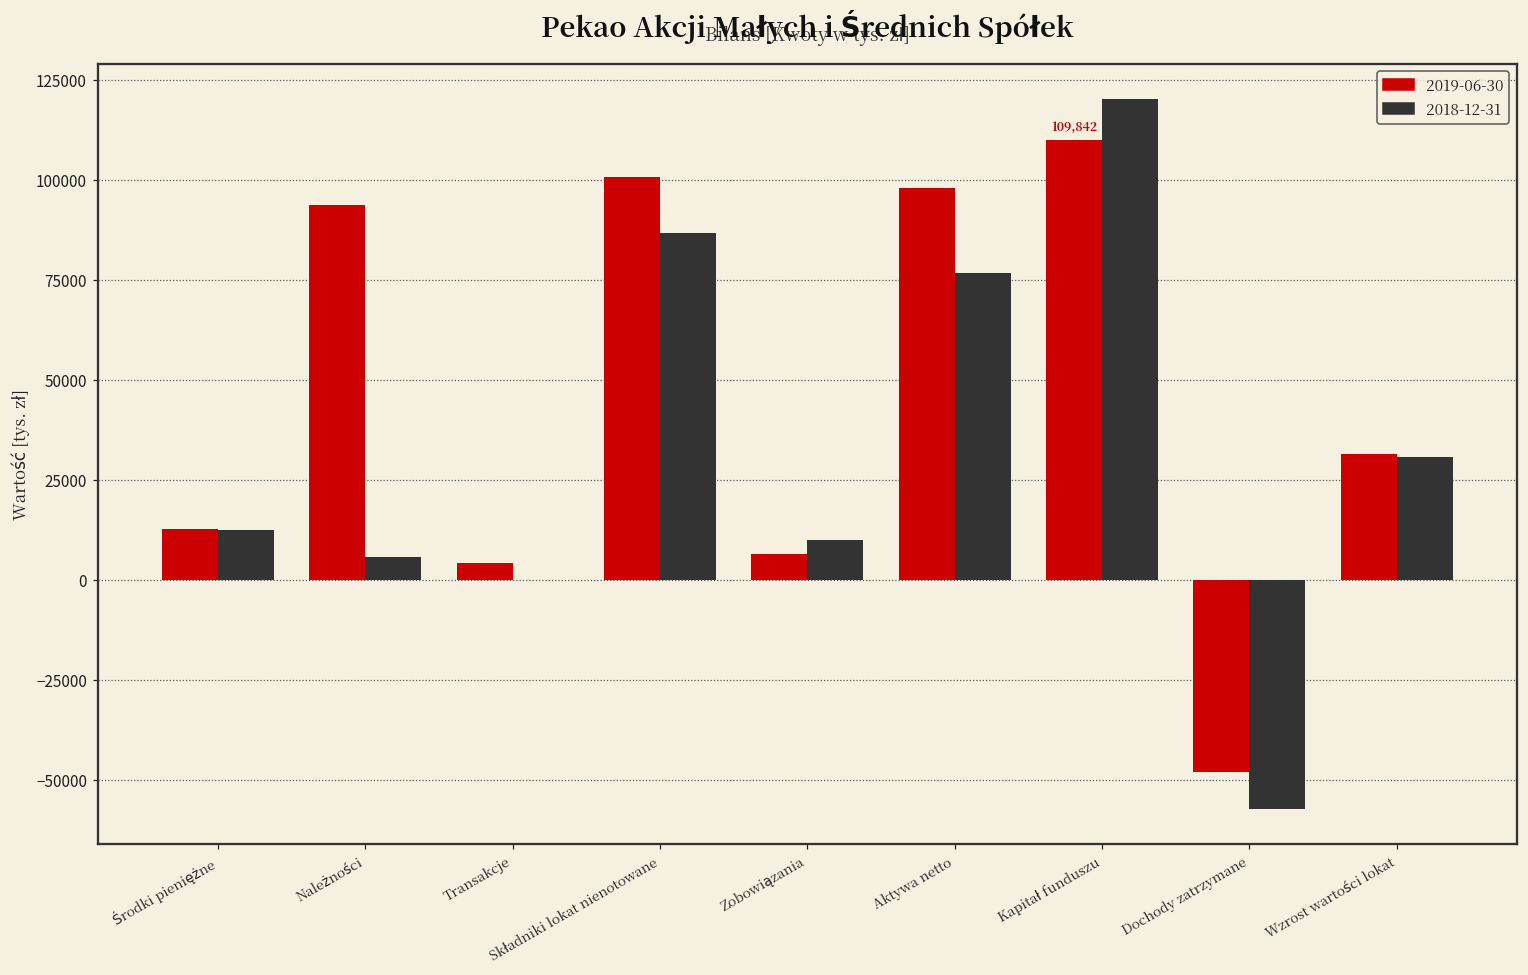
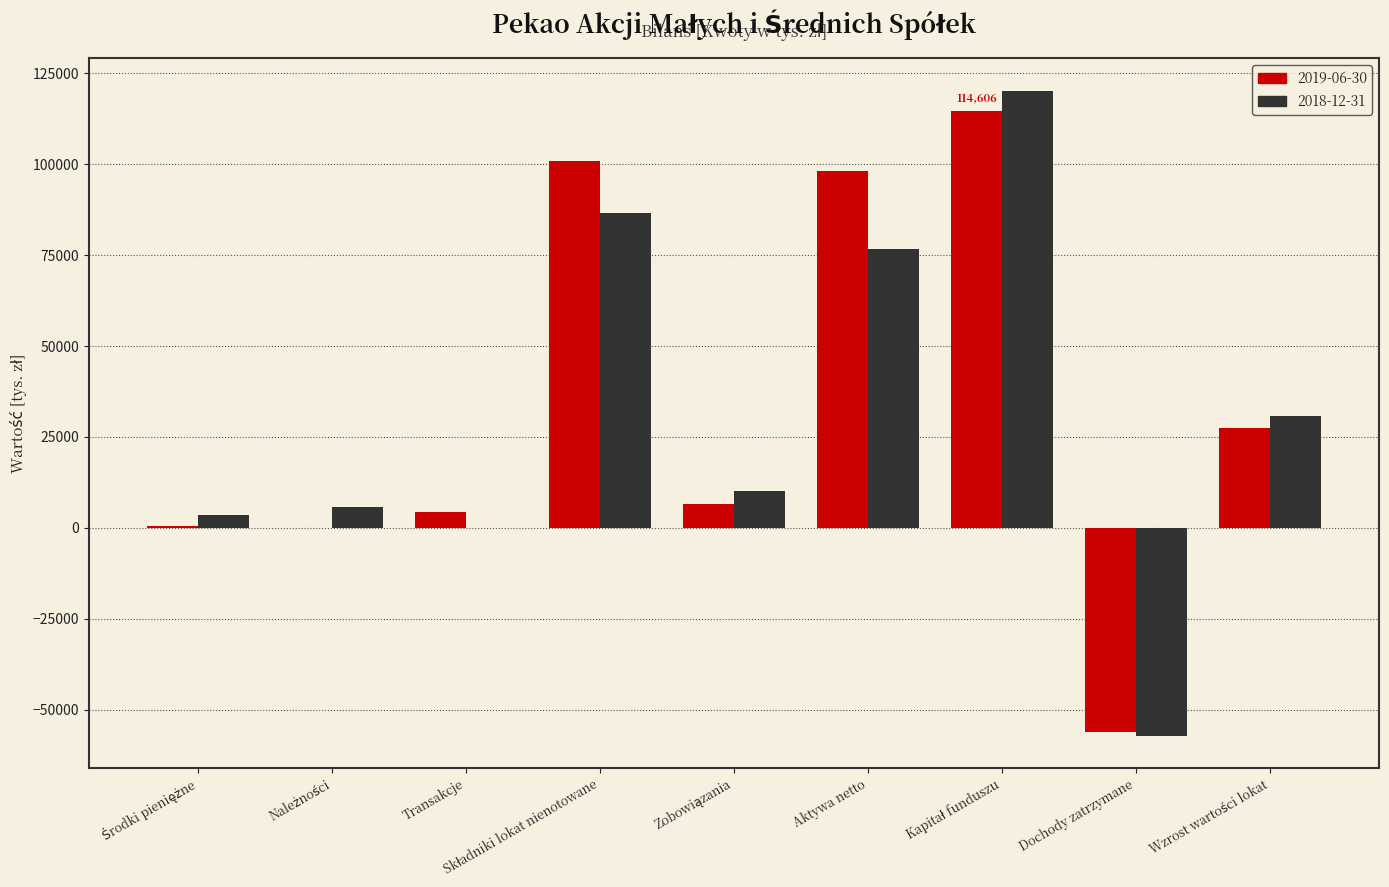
2019-06-30, Środki pieniężne: 13000 -> 0
2018-12-31, Środki pieniężne: 12000 -> 3000
2019-06-30, Należności: 94000 -> 0
2019-06-30, Kapitał funduszu: 109,842 -> 114,606
2019-06-30, Dochody zatrzymane: -48000 -> -56000
2019-06-30, Wzrost wartości lokat: 31000 -> 27000
